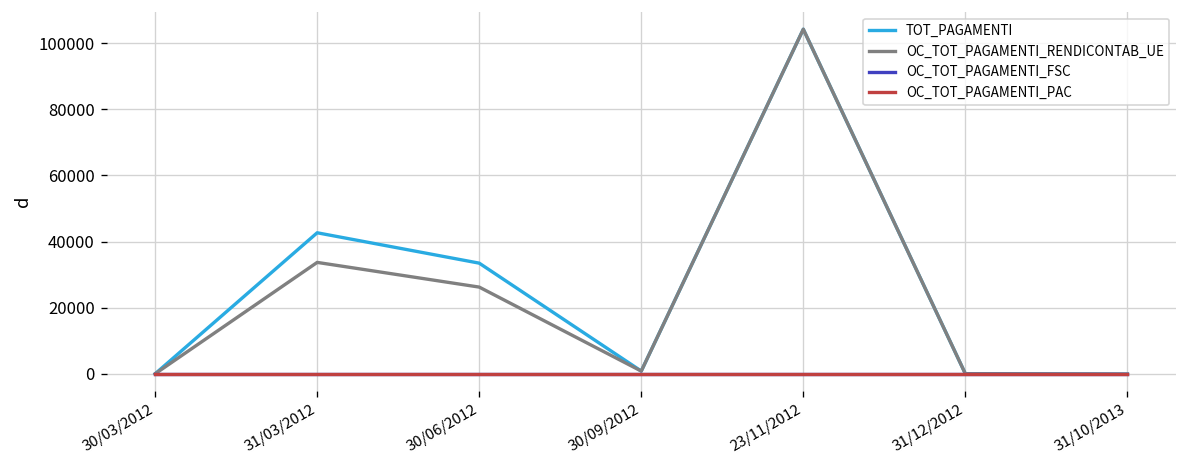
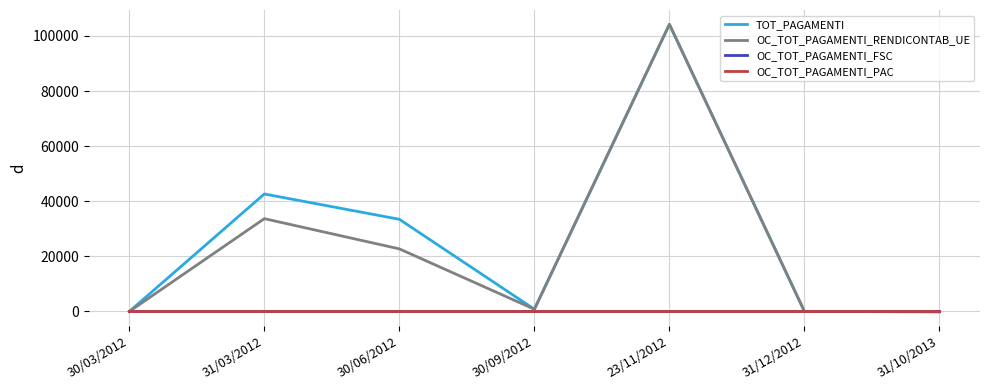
OC_TOT_PAGAMENTI_RENDICONTAB_UE, 30/06/2012: 26000 -> 23000
